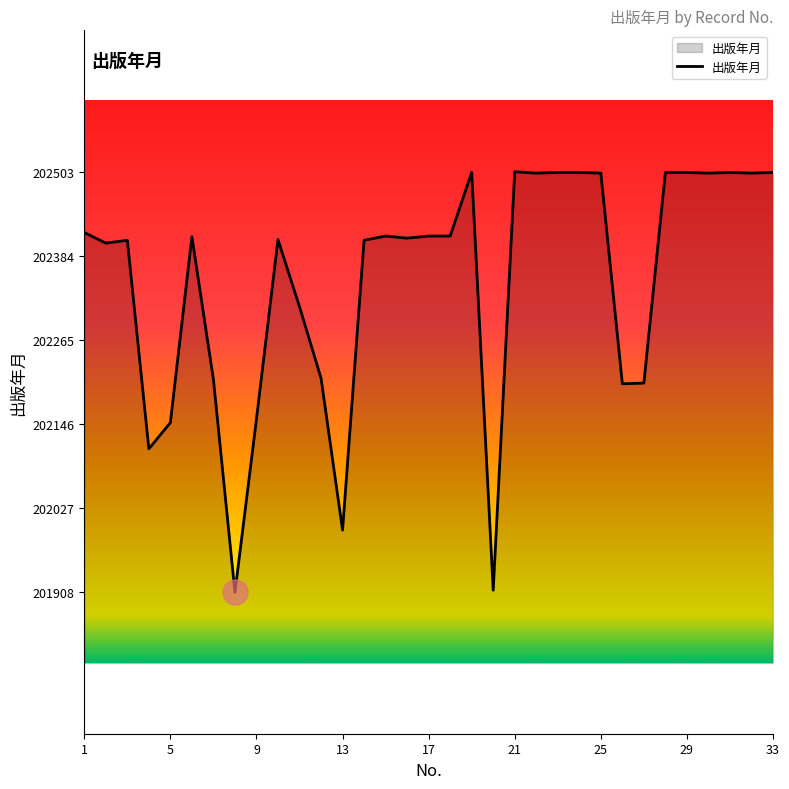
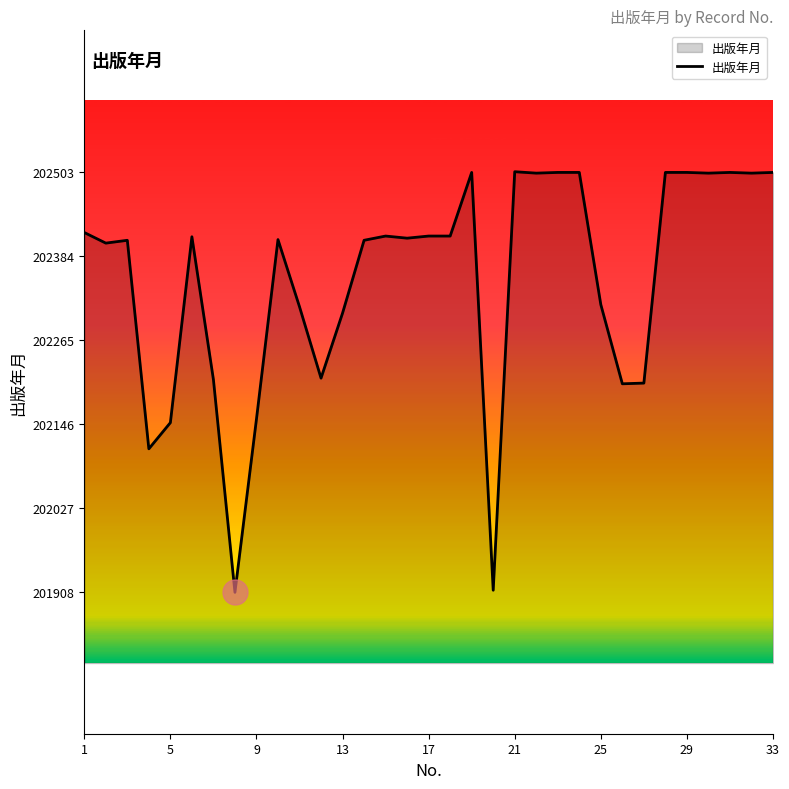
出版年月, 13: 202000 -> 202300
出版年月, 25: 202500 -> 202320
